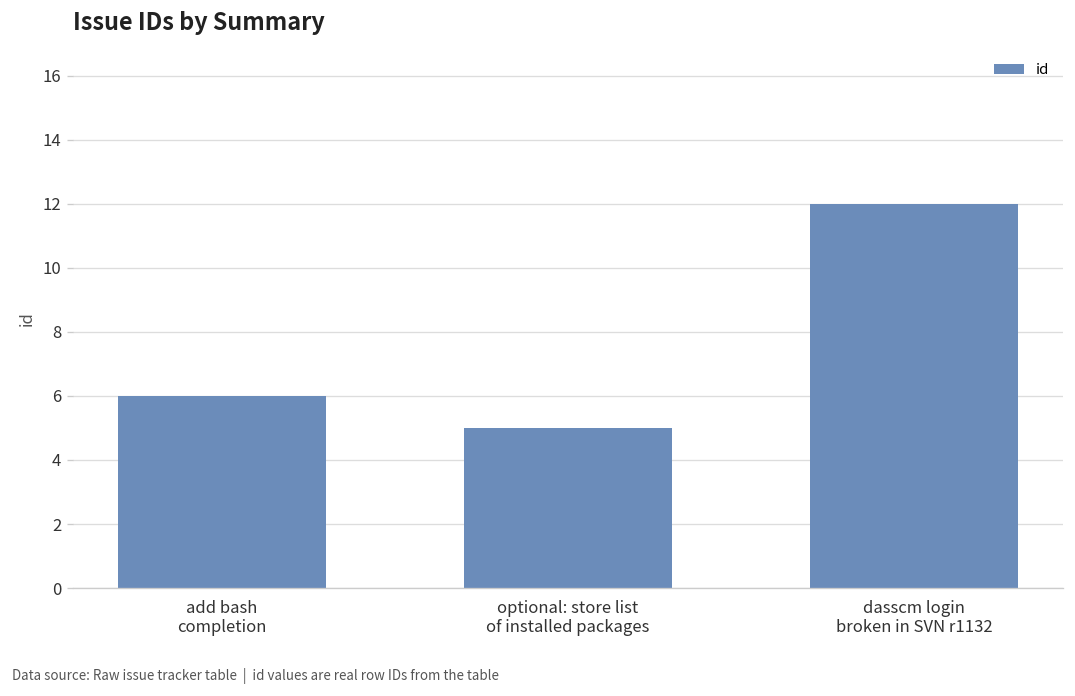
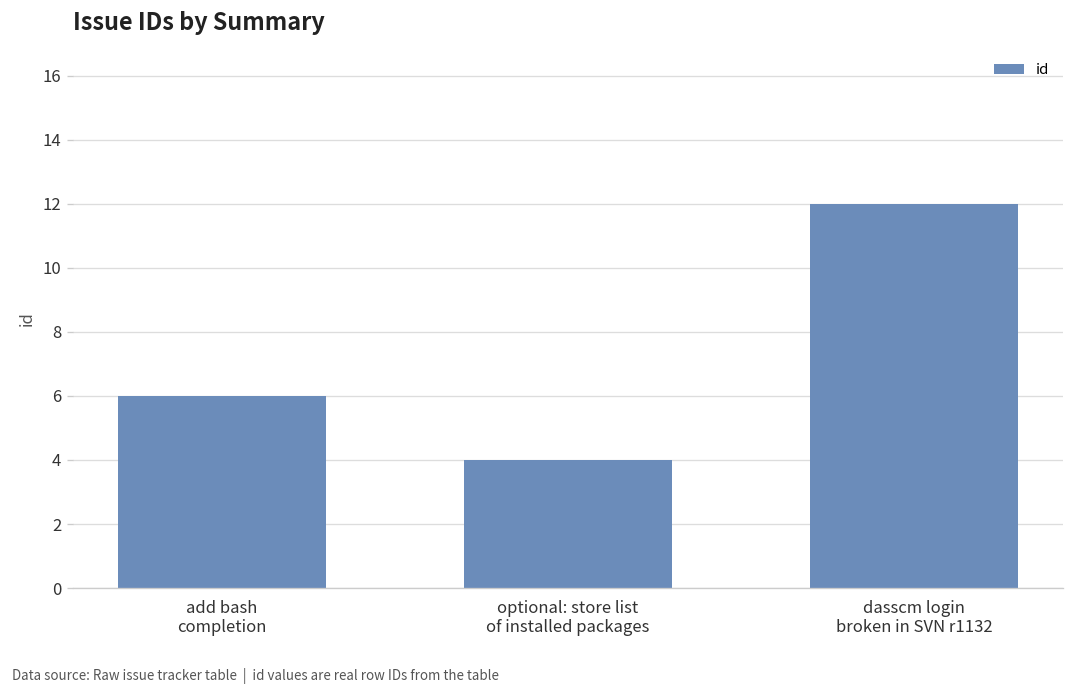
optional: store list of installed packages: 5 -> 4
